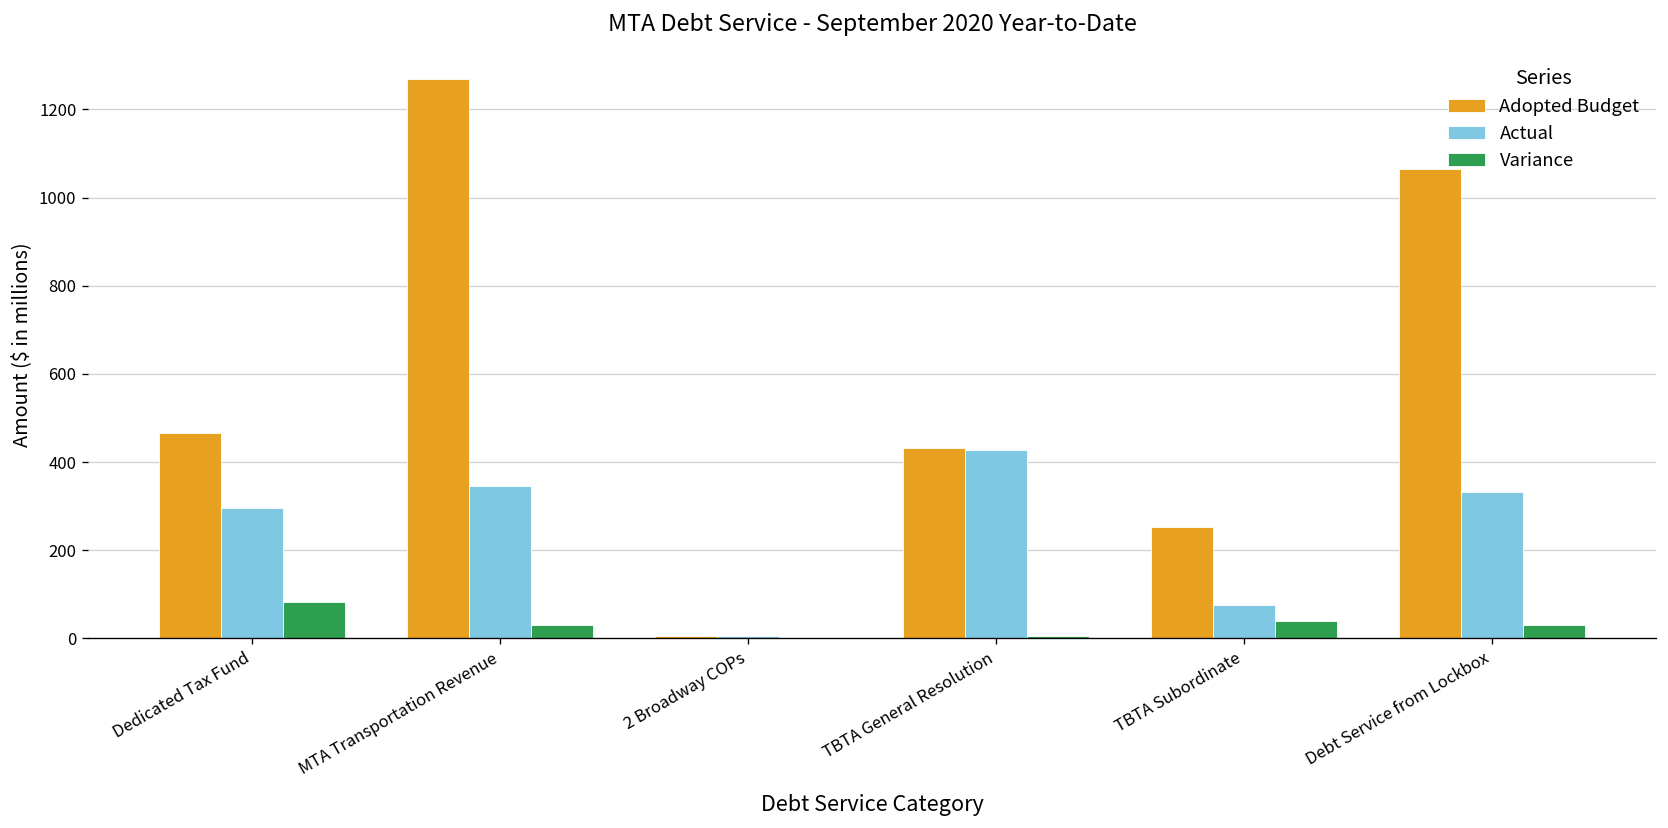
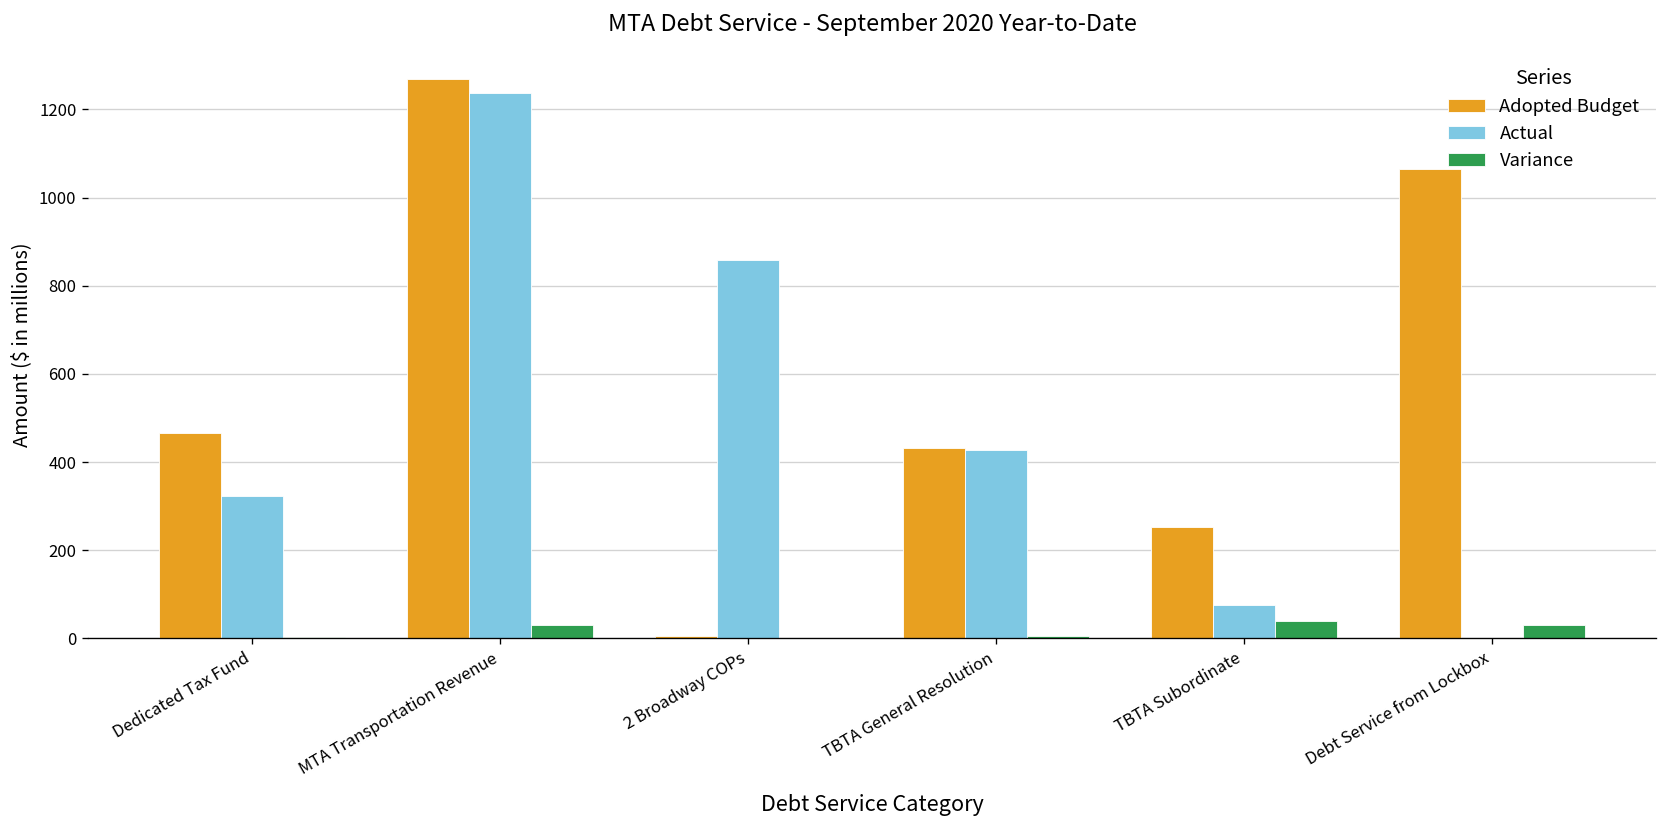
Actual, Dedicated Tax Fund: 300 -> 320
Variance, Dedicated Tax Fund: 80 -> 0
Actual, MTA Transportation Revenue: 350 -> 1240
Actual, 2 Broadway COPs: 0 -> 860
Actual, Debt Service from Lockbox: 330 -> 0
